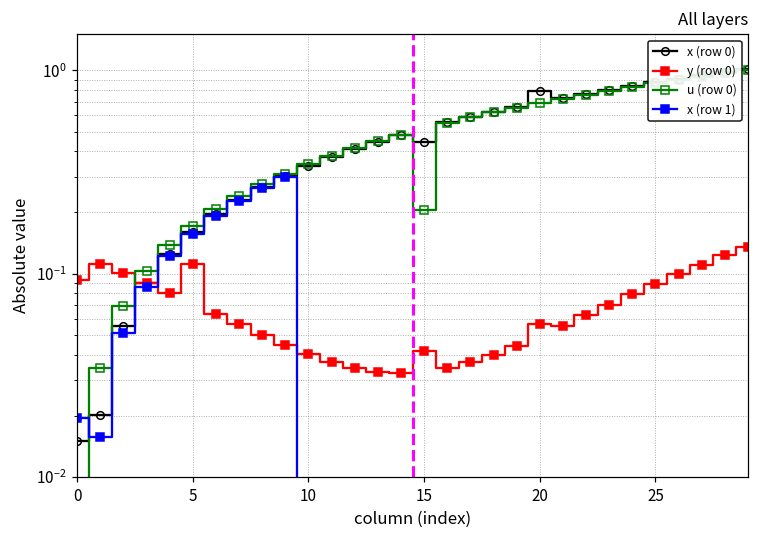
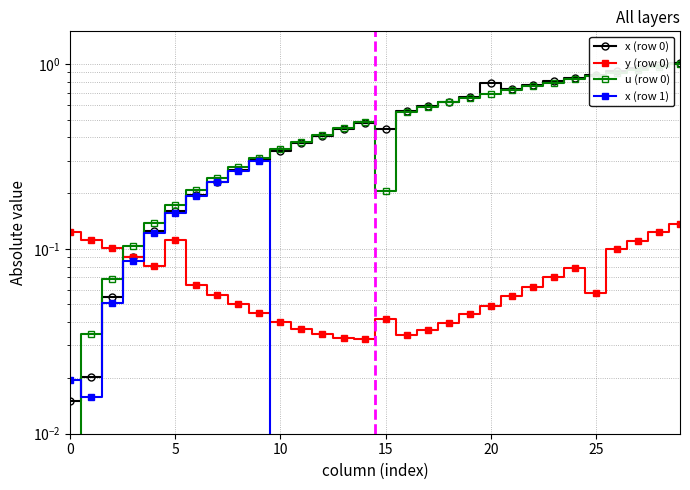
y (row 0), 0: 0.09 -> 0.12
y (row 0), 20: 0.057 -> 0.049
y (row 0), 25: 0.09 -> 0.058
